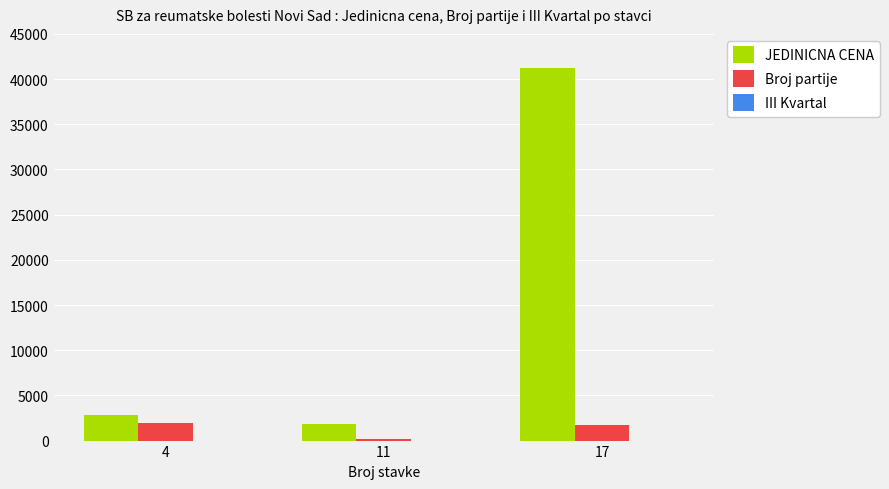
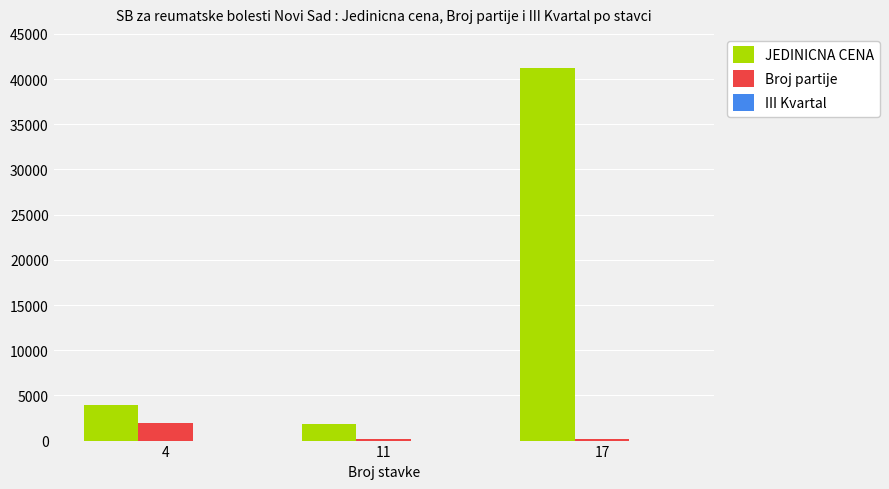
JEDINICNA CENA, 4: 3000 -> 4000
Broj partije, 17: 2000 -> 0
